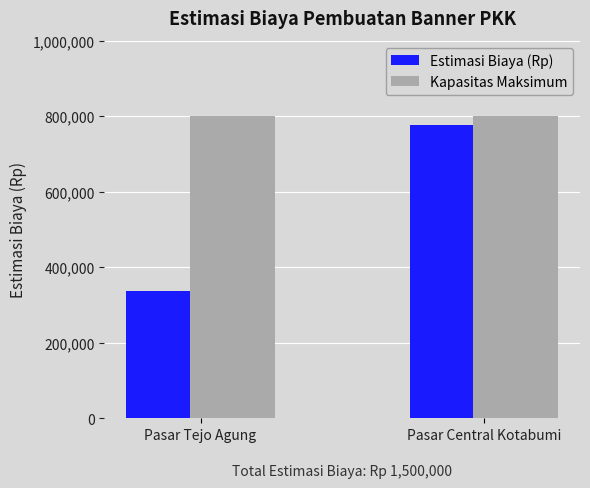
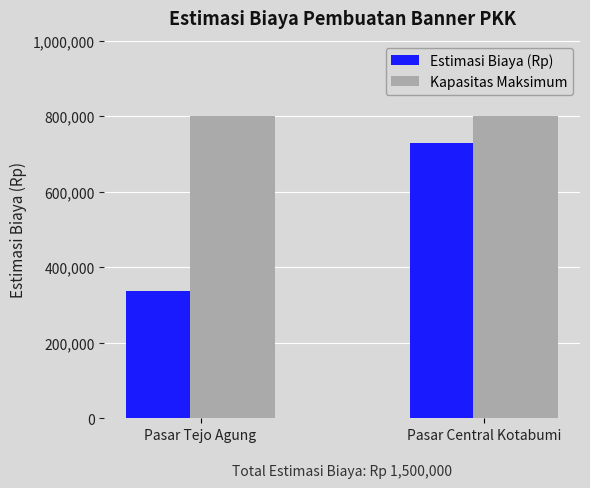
Estimasi Biaya (Rp), Pasar Central Kotabumi: 780,000 -> 730,000
